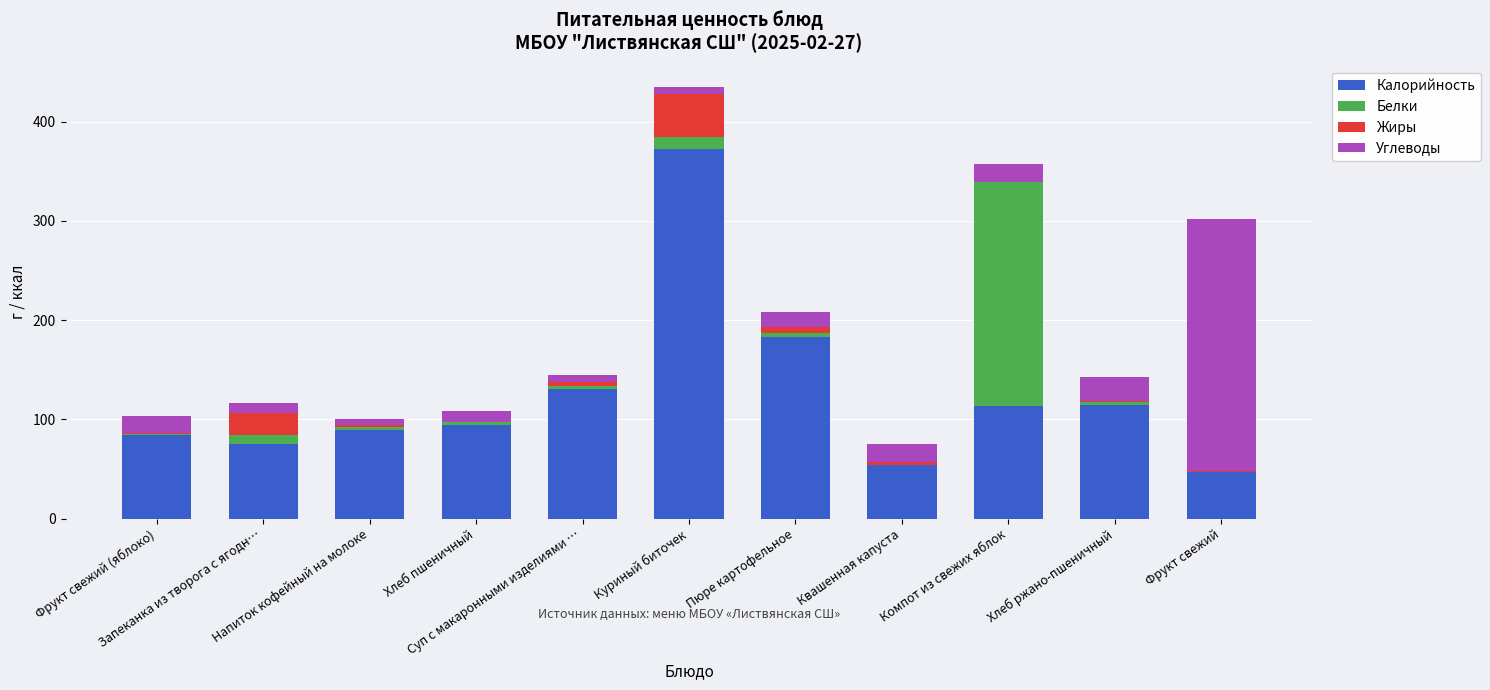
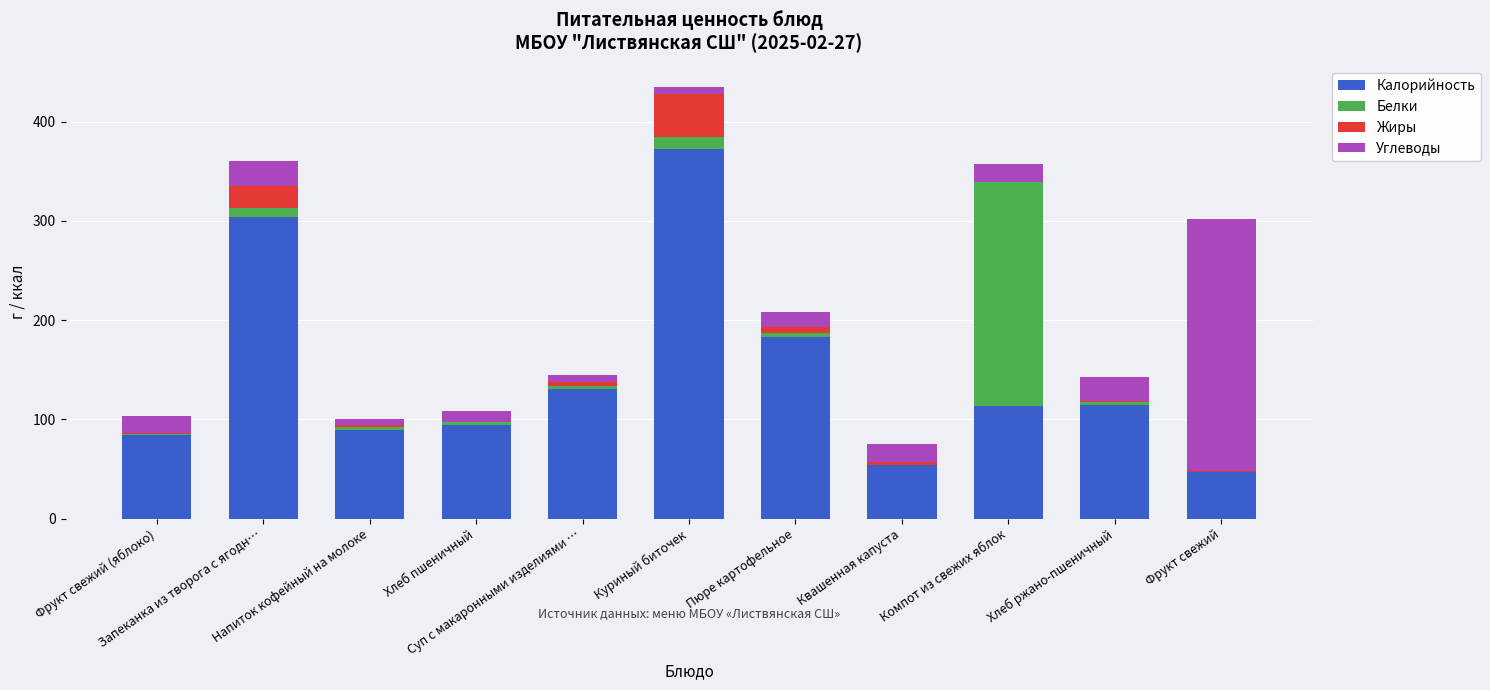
Калорийность, Запеканка из творога с ягодн…: 80 -> 300
Углеводы, Запеканка из творога с ягодн…: 10 -> 20
